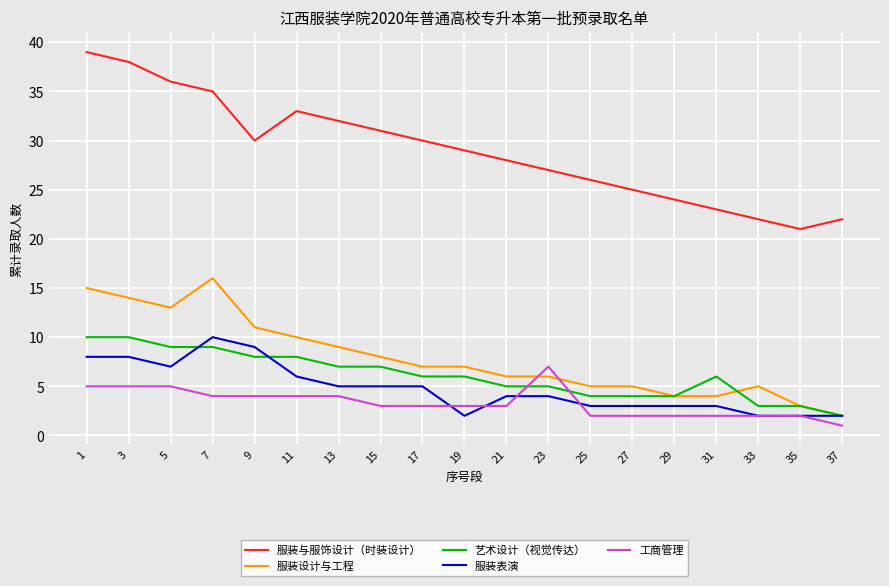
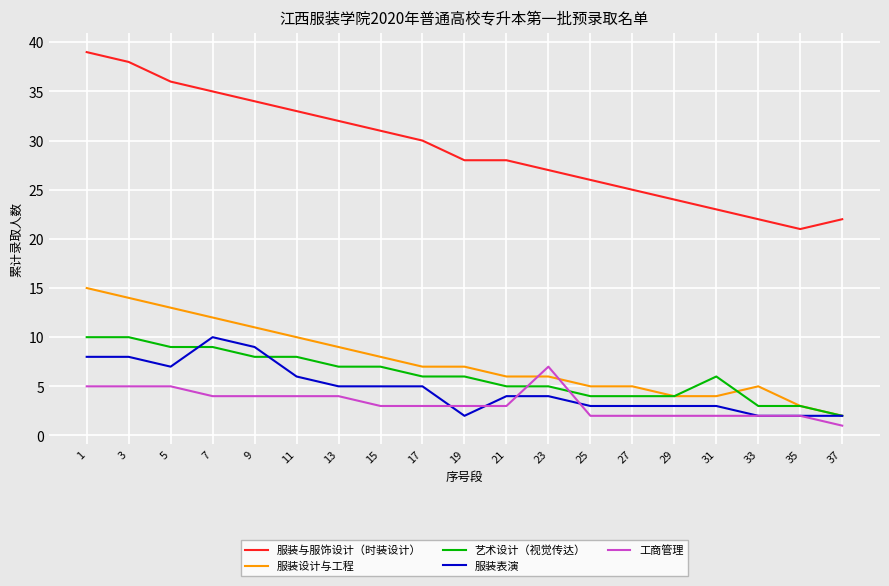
服装设计与工程, 7: 16 -> 12
服装与服饰设计（时装设计）, 9: 30 -> 34
服装与服饰设计（时装设计）, 19: 29 -> 28
